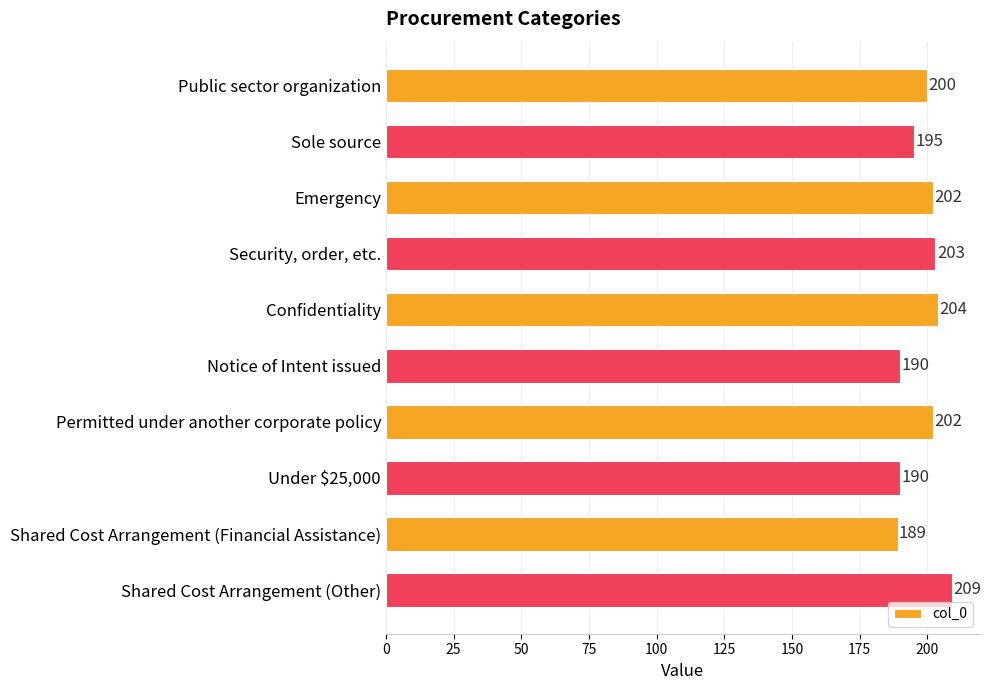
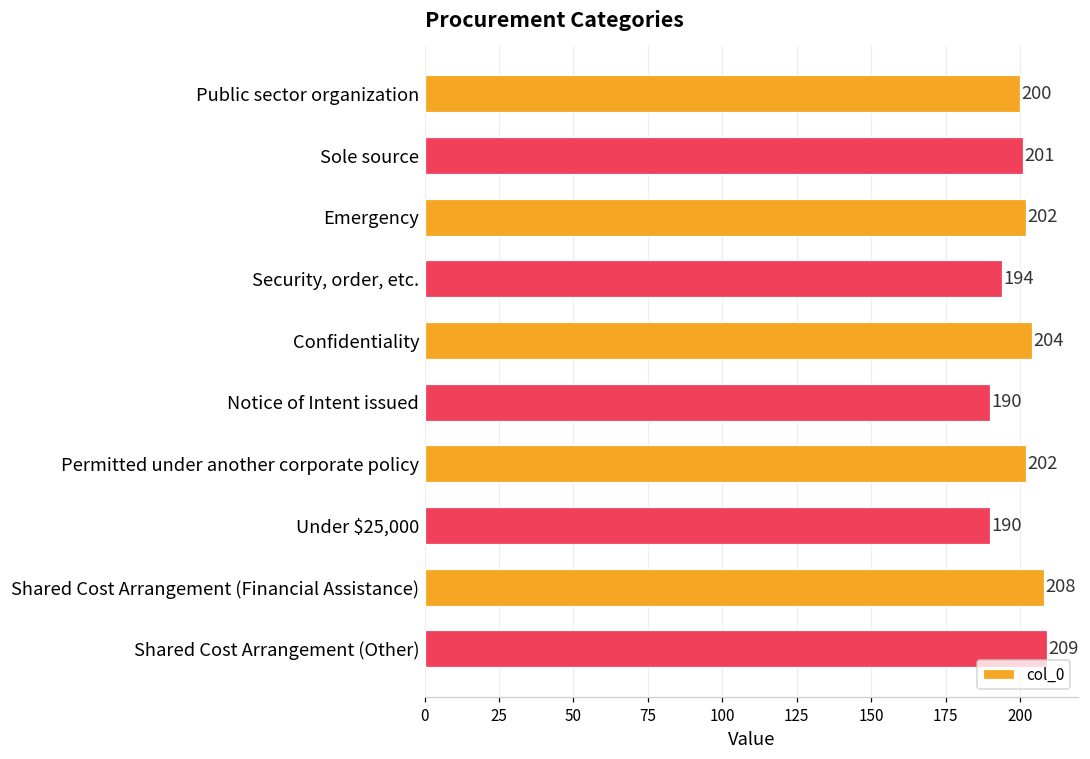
Sole source: 195 -> 201
Security, order, etc.: 203 -> 194
Shared Cost Arrangement (Financial Assistance): 189 -> 208
